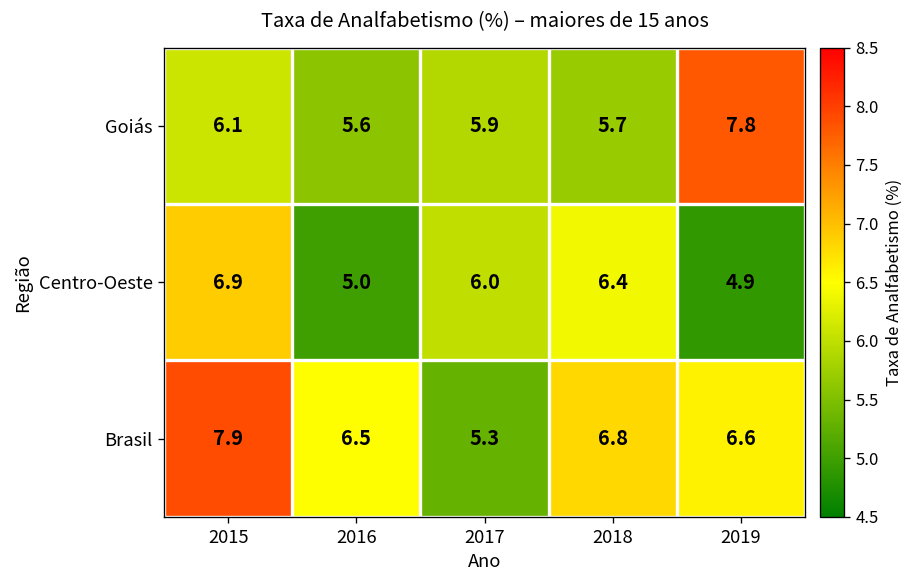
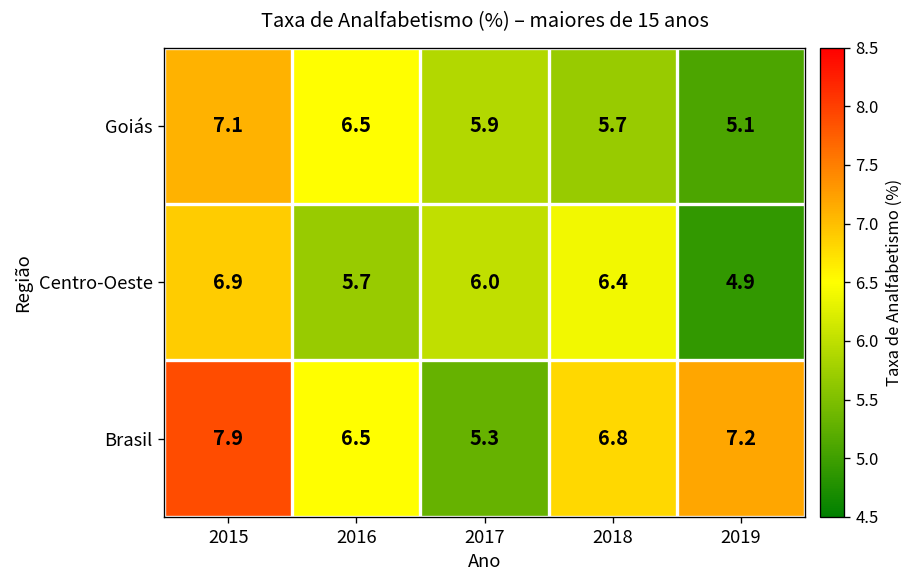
Goiás, 2015: 6.1 -> 7.1
Goiás, 2016: 5.6 -> 6.5
Goiás, 2019: 7.8 -> 5.1
Centro-Oeste, 2016: 5.0 -> 5.7
Brasil, 2019: 6.6 -> 7.2
